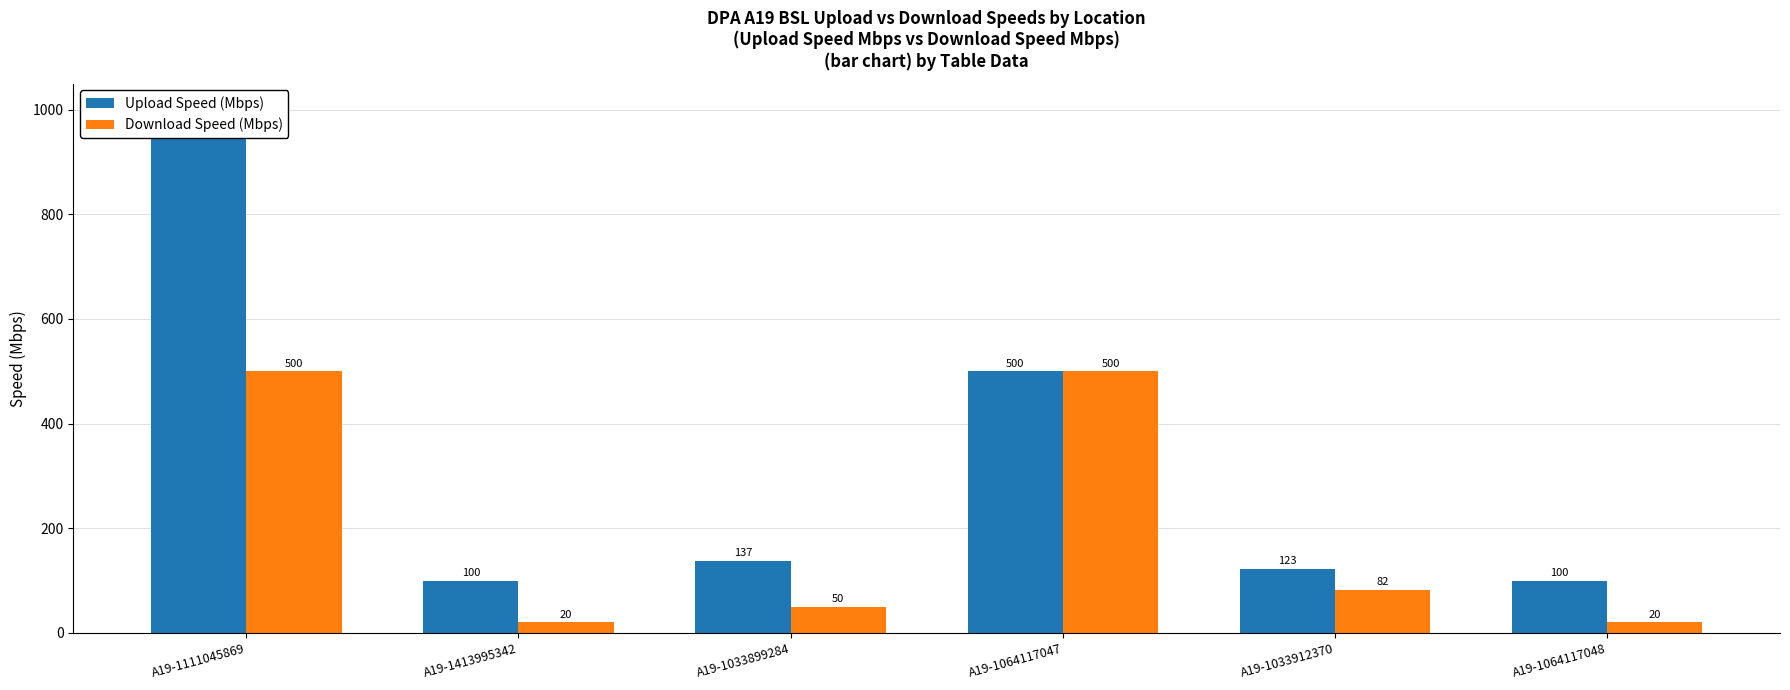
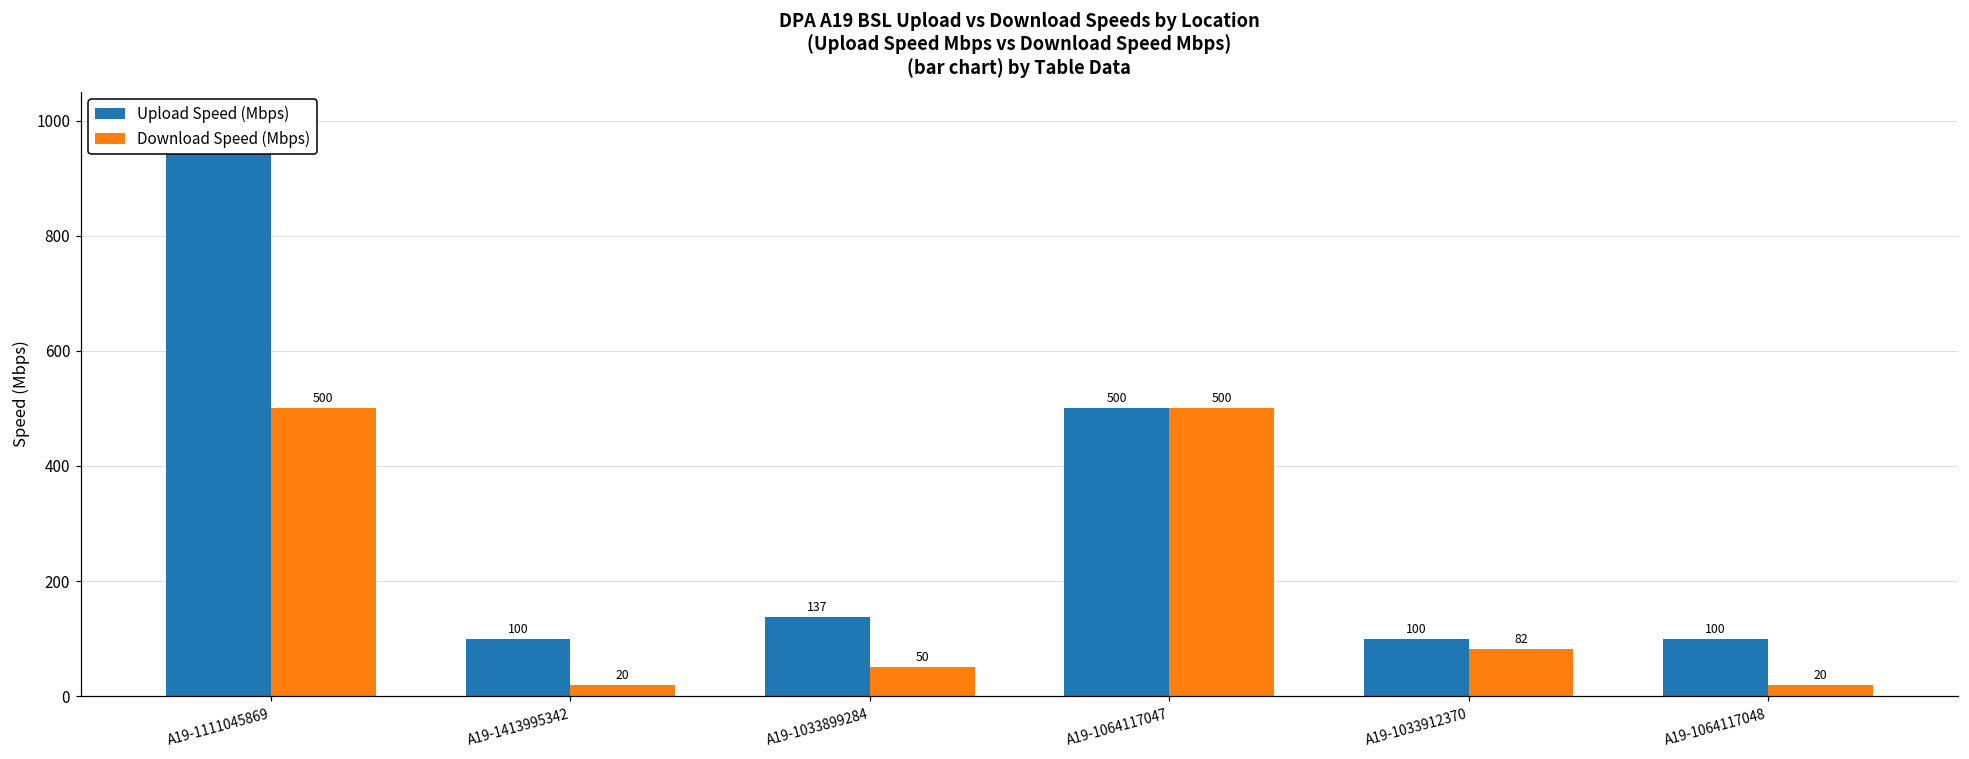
Upload Speed (Mbps), A19-1033912370: 123 -> 100
